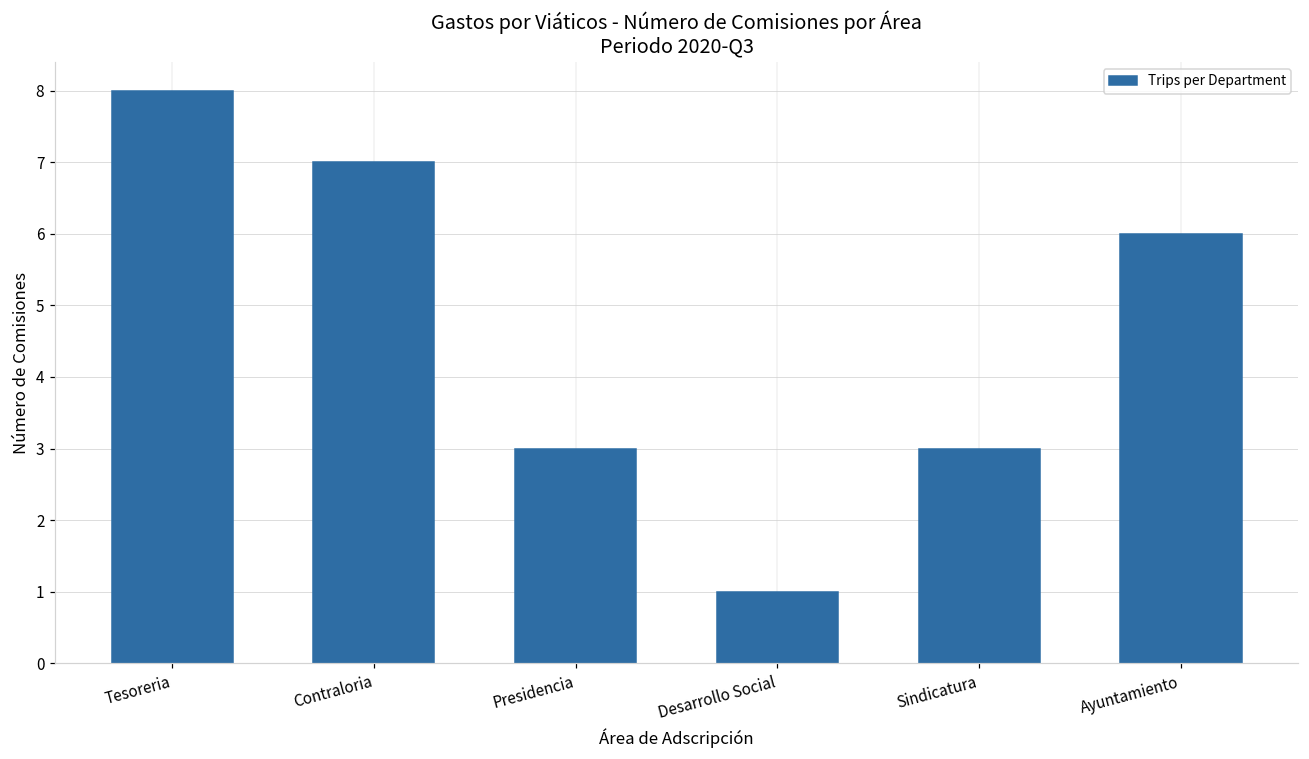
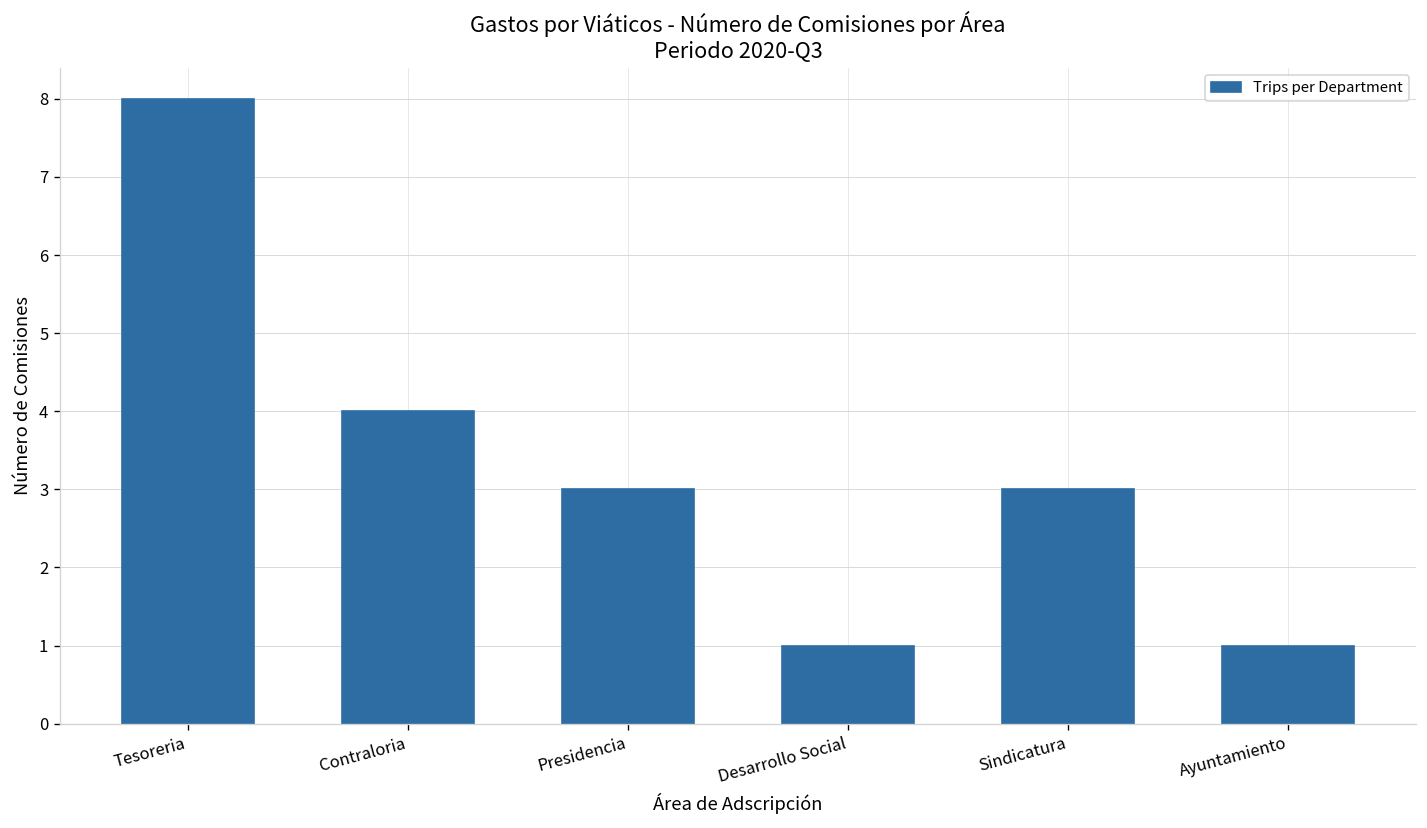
Contraloria: 7 -> 4
Ayuntamiento: 6 -> 1
